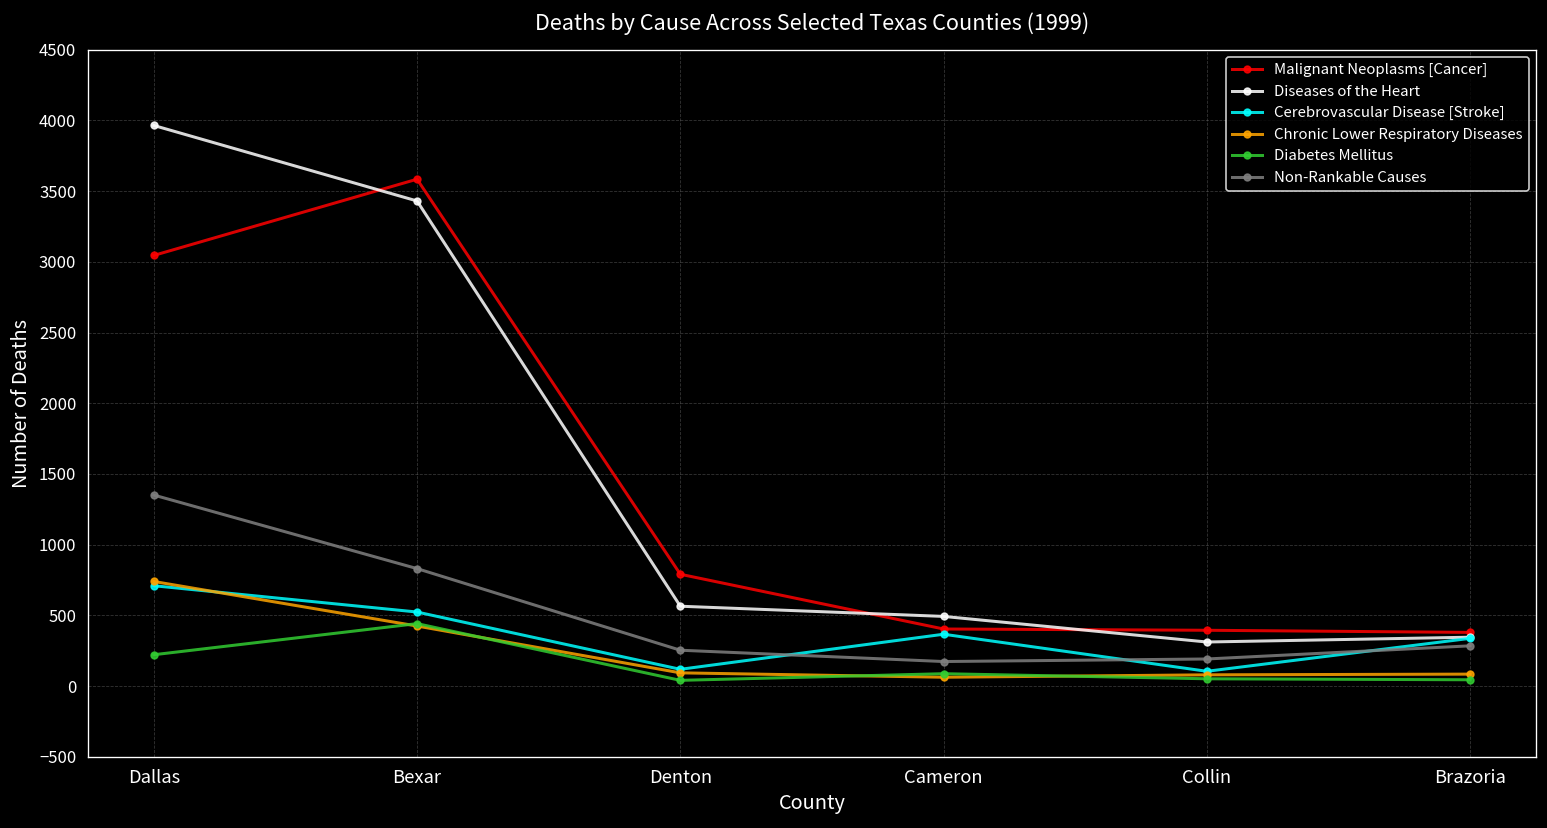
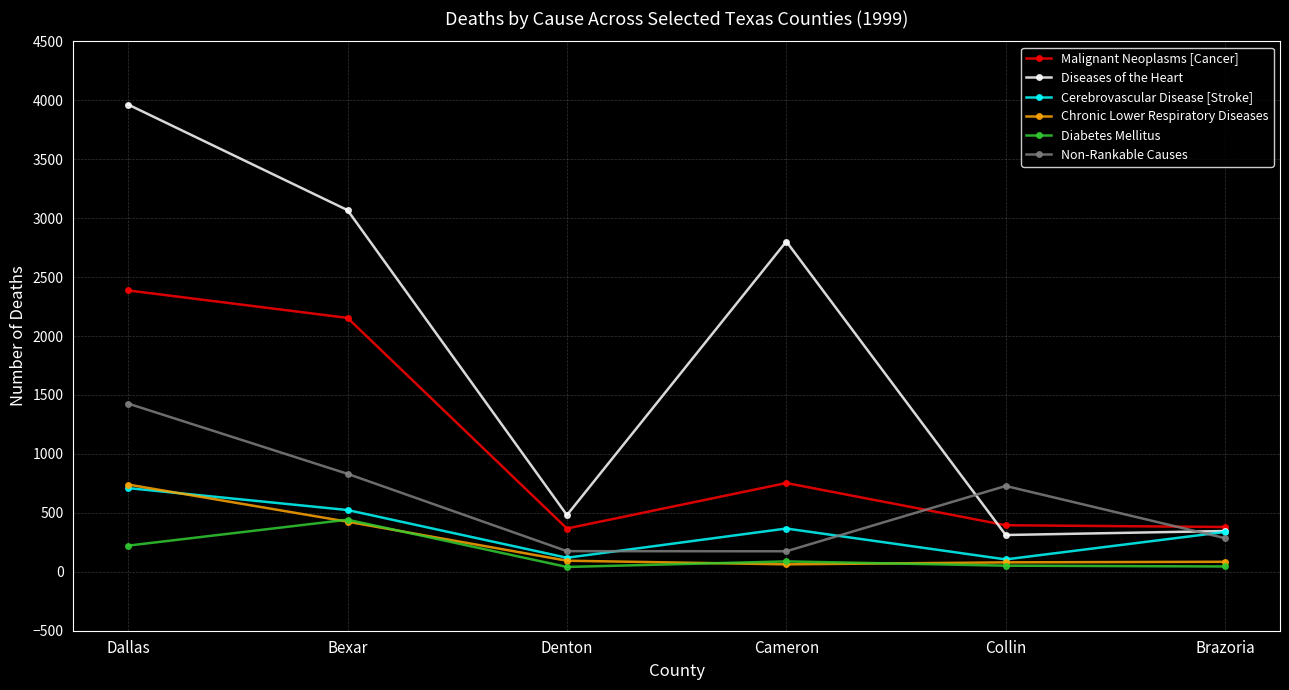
Malignant Neoplasms [Cancer], Dallas: 3050 -> 2390
Non-Rankable Causes, Dallas: 1350 -> 1430
Malignant Neoplasms [Cancer], Bexar: 3580 -> 2150
Diseases of the Heart, Bexar: 3430 -> 3070
Malignant Neoplasms [Cancer], Denton: 790 -> 370
Diseases of the Heart, Denton: 570 -> 480
Non-Rankable Causes, Denton: 250 -> 180
Malignant Neoplasms [Cancer], Cameron: 400 -> 750
Diseases of the Heart, Cameron: 490 -> 2800
Non-Rankable Causes, Collin: 190 -> 730
